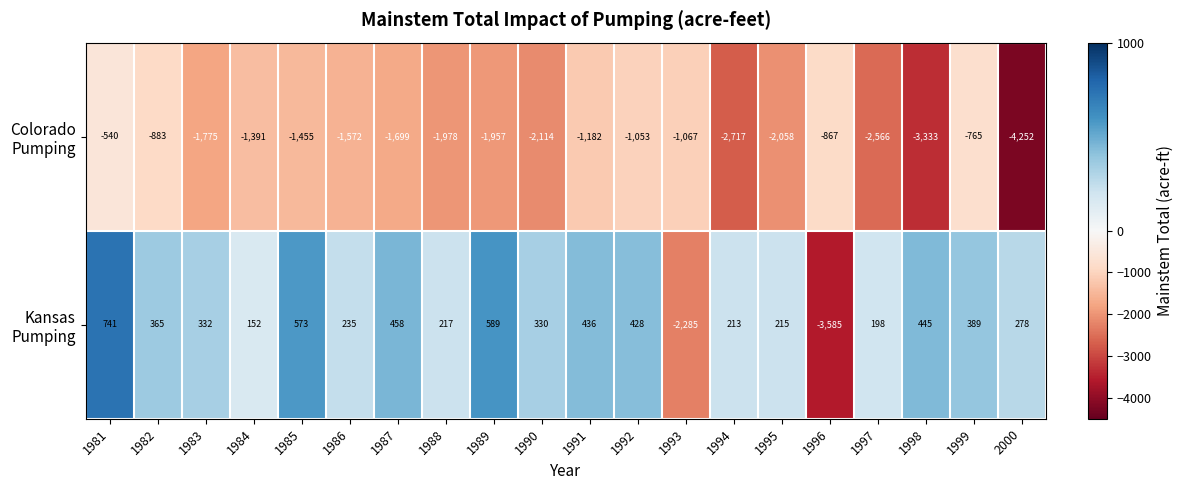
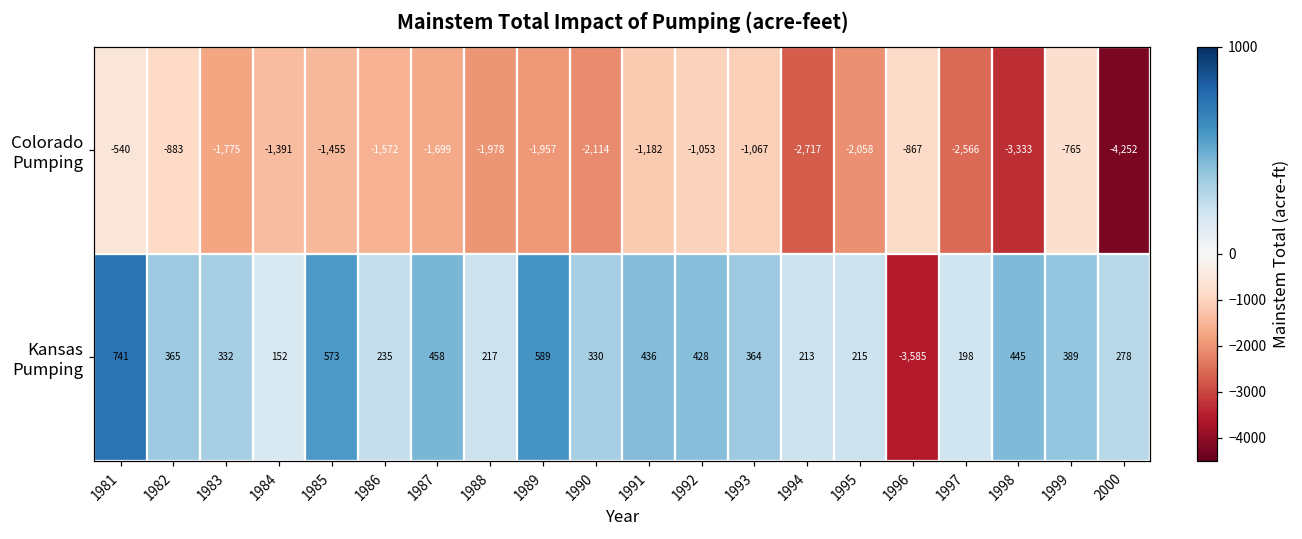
Kansas Pumping, 1993: -2,285 -> 364
